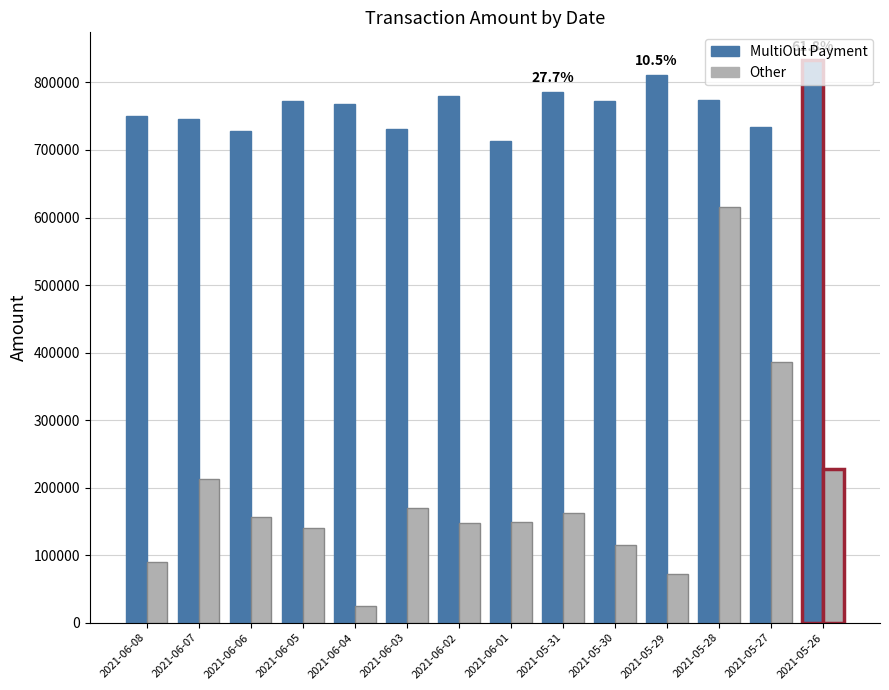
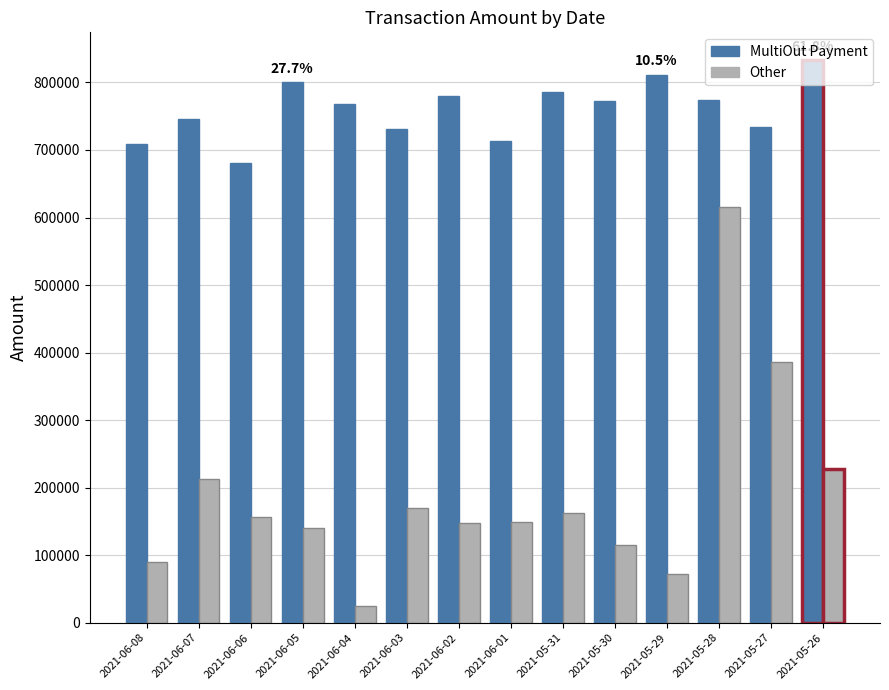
MultiOut Payment, 2021-06-08: 750000 -> 710000
MultiOut Payment, 2021-06-06: 730000 -> 680000
MultiOut Payment, 2021-06-05: 770000 -> 800000
